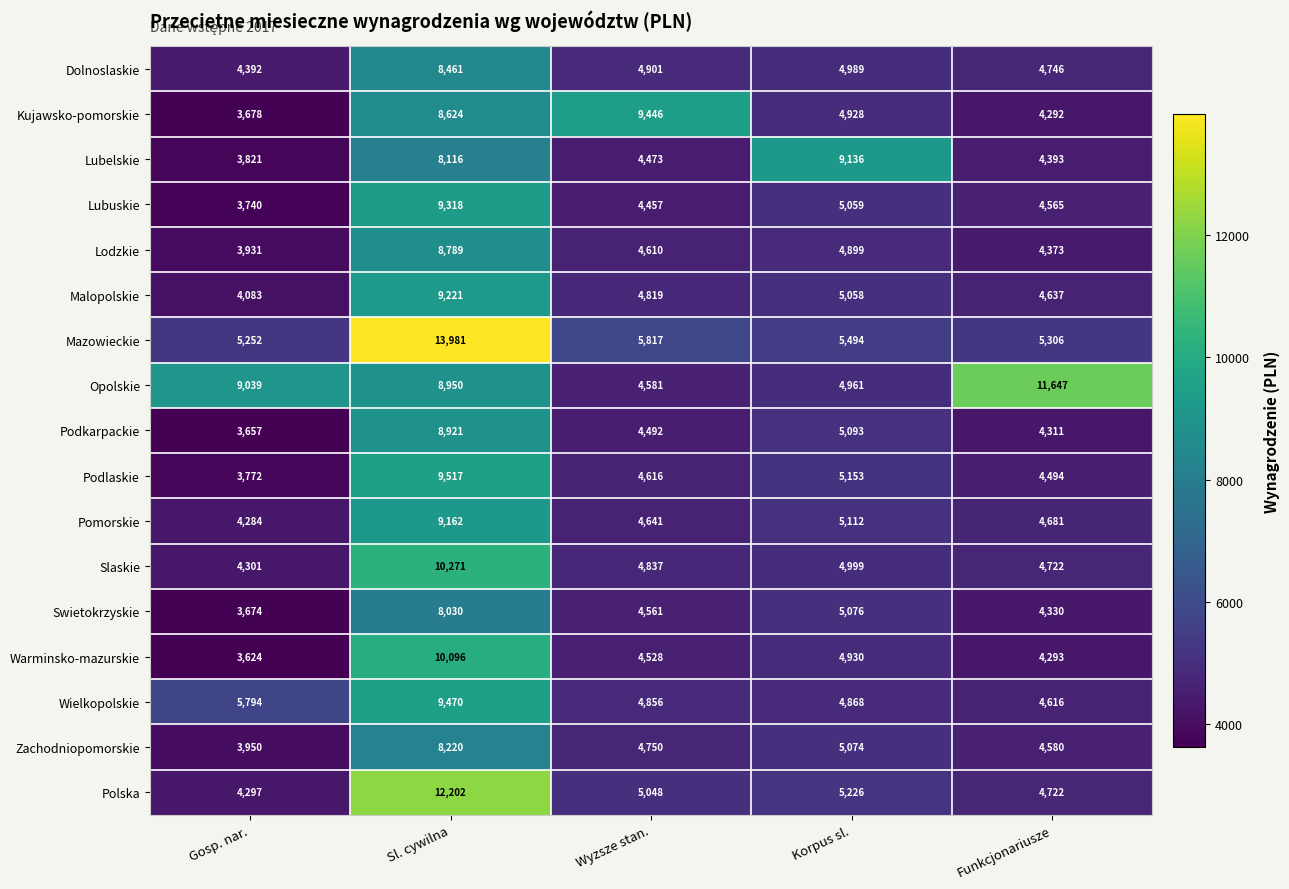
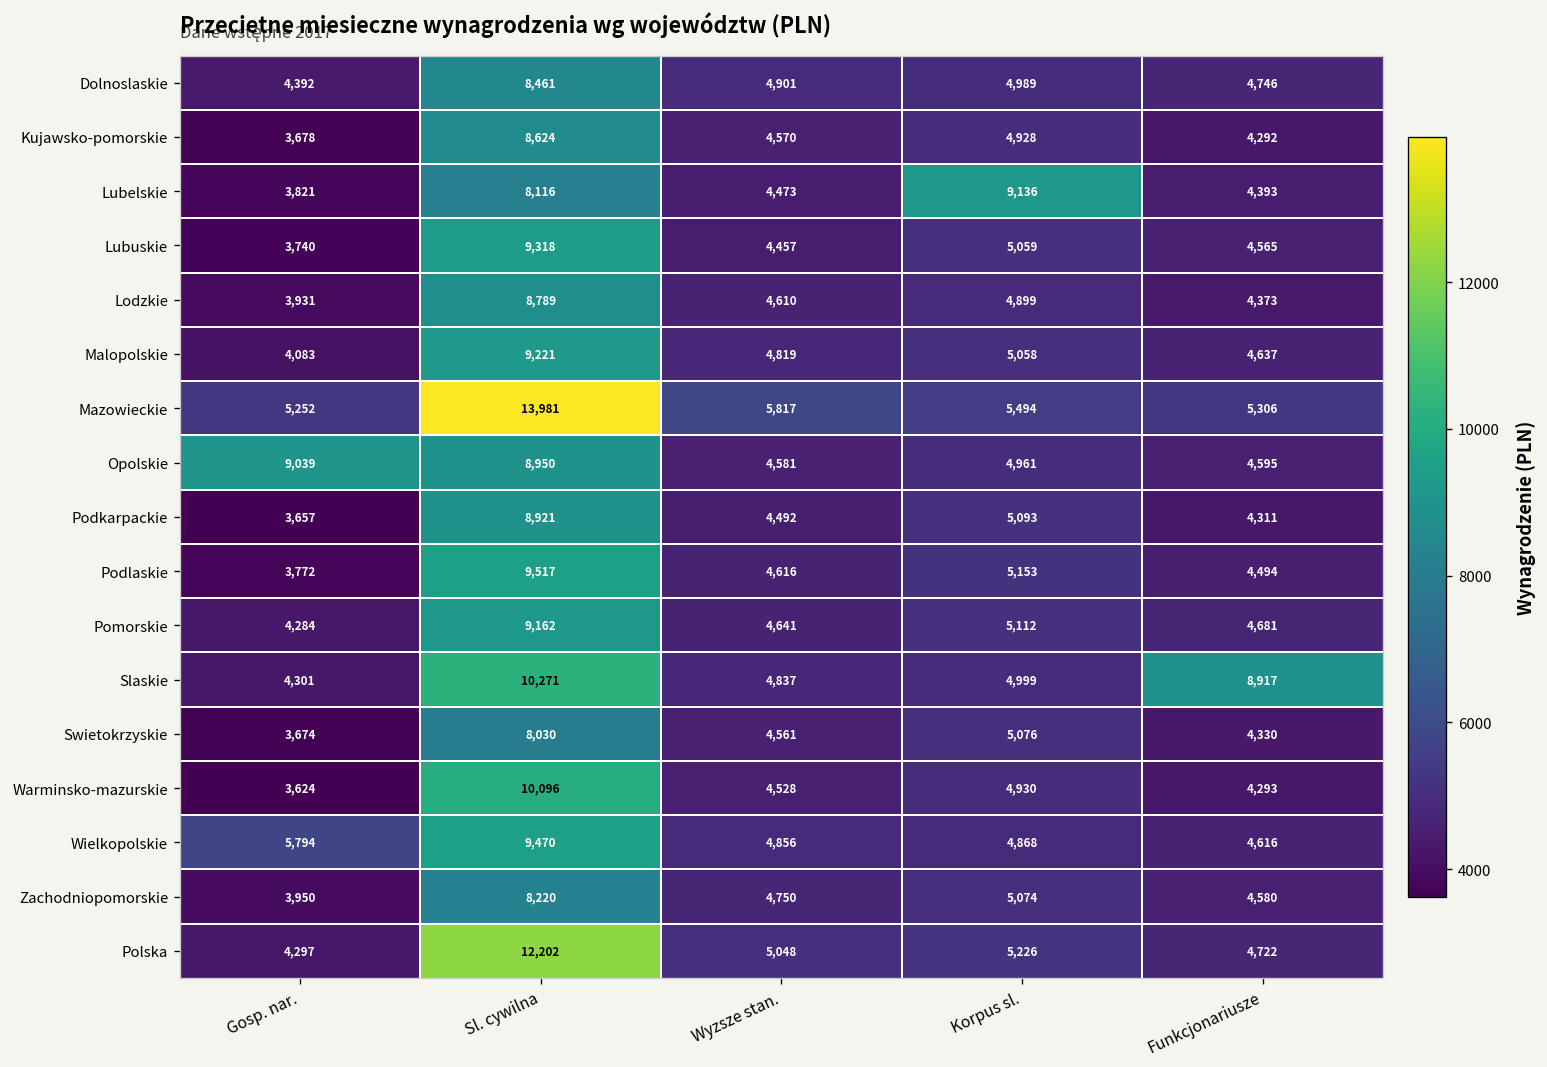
Kujawsko-pomorskie, Wyzsze stan.: 9,446 -> 4,570
Opolskie, Funkcjonariusze: 11,647 -> 4,595
Slaskie, Funkcjonariusze: 4,722 -> 8,917
